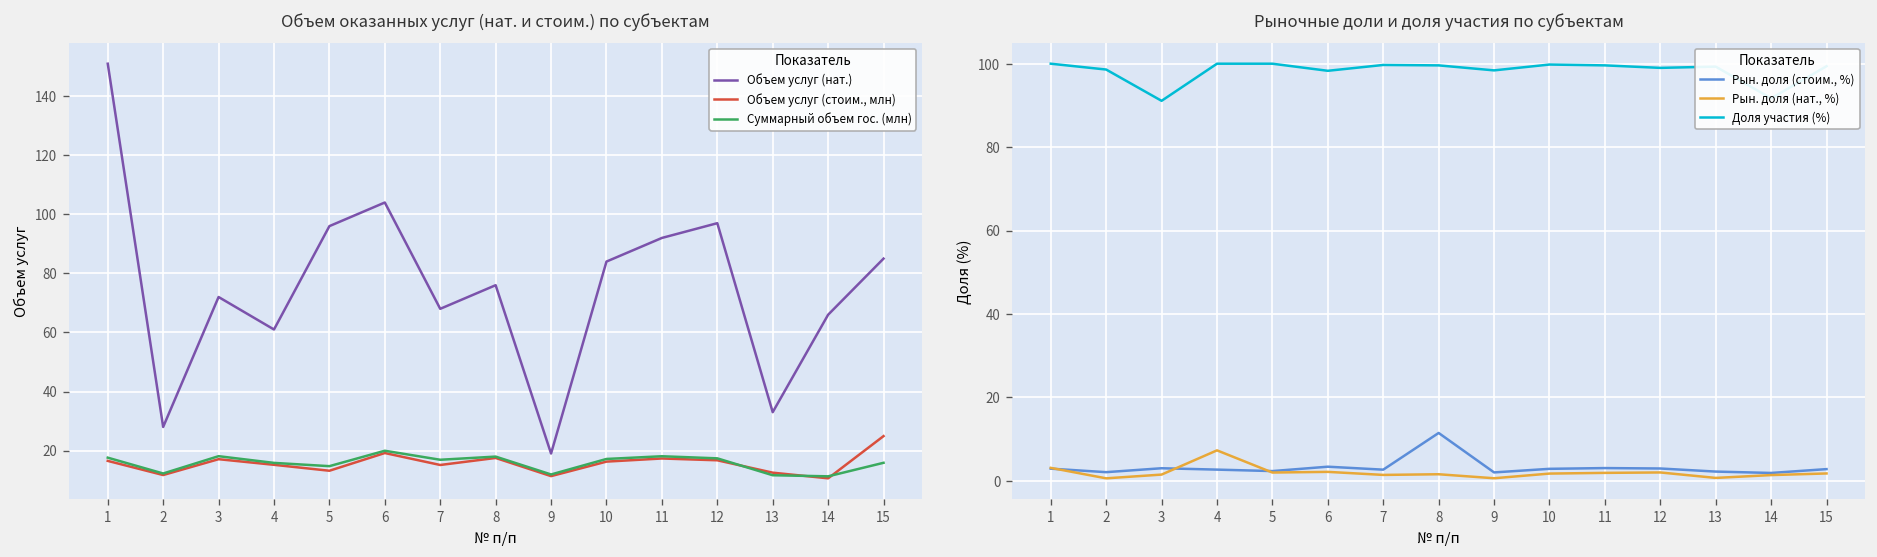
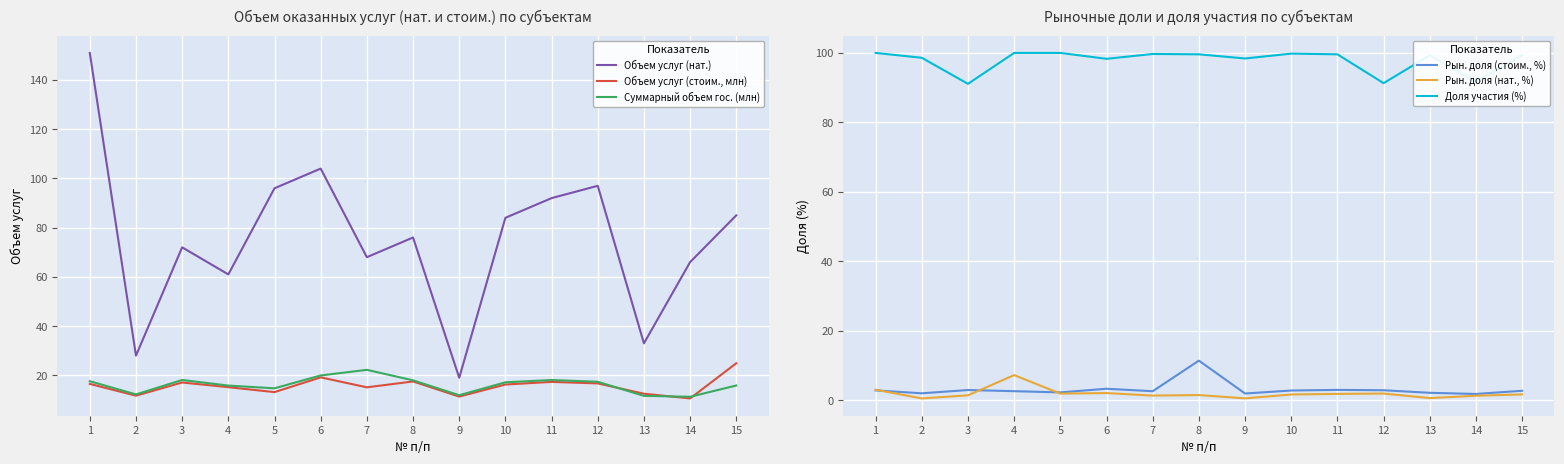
Объем оказанных услуг (нат. и стоим.) по субъектам, Суммарный объем гос. (млн), 7: 17 -> 22
Рыночные доли и доля участия по субъектам, Доля участия (%), 12: 99 -> 91
